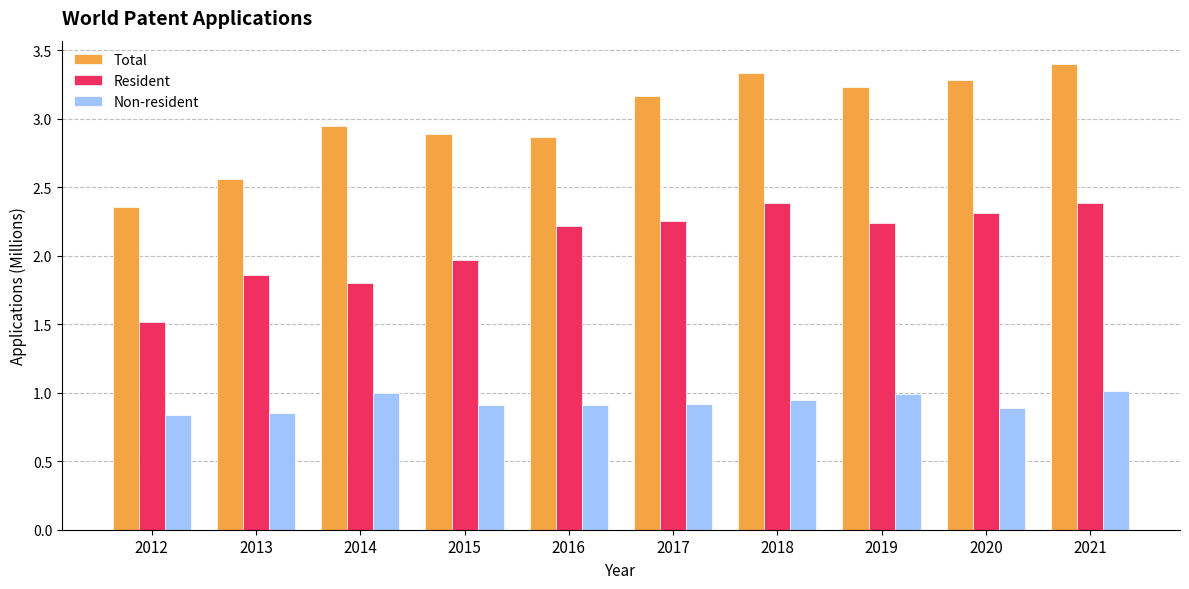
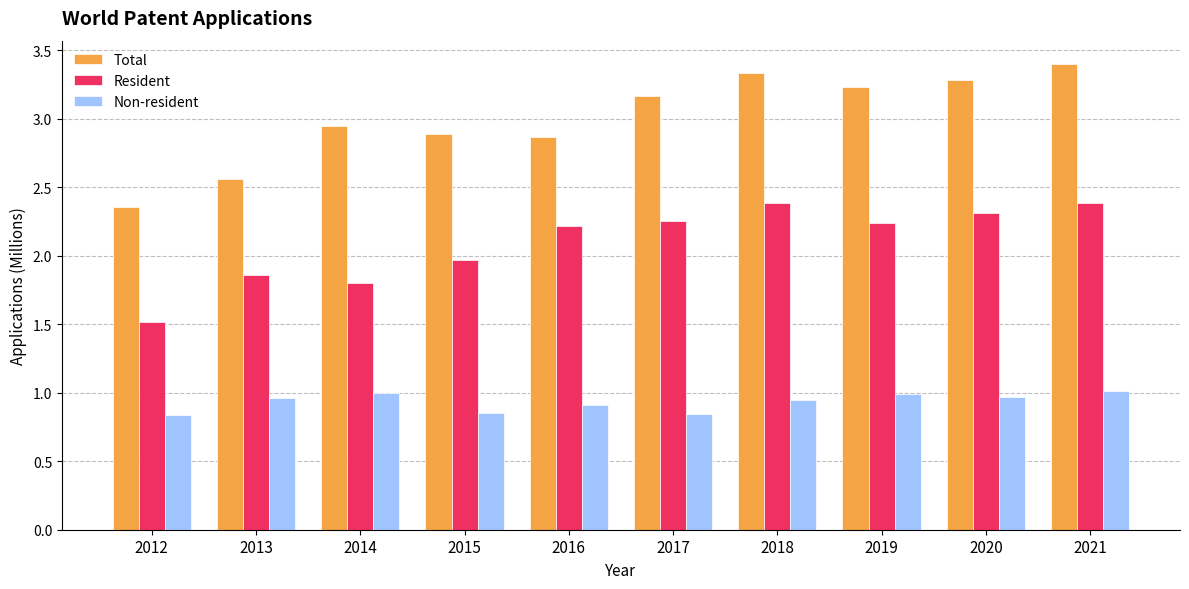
Non-resident, 2013: 0.86 -> 0.96
Non-resident, 2015: 0.91 -> 0.85
Non-resident, 2017: 0.92 -> 0.85
Non-resident, 2020: 0.89 -> 0.97
